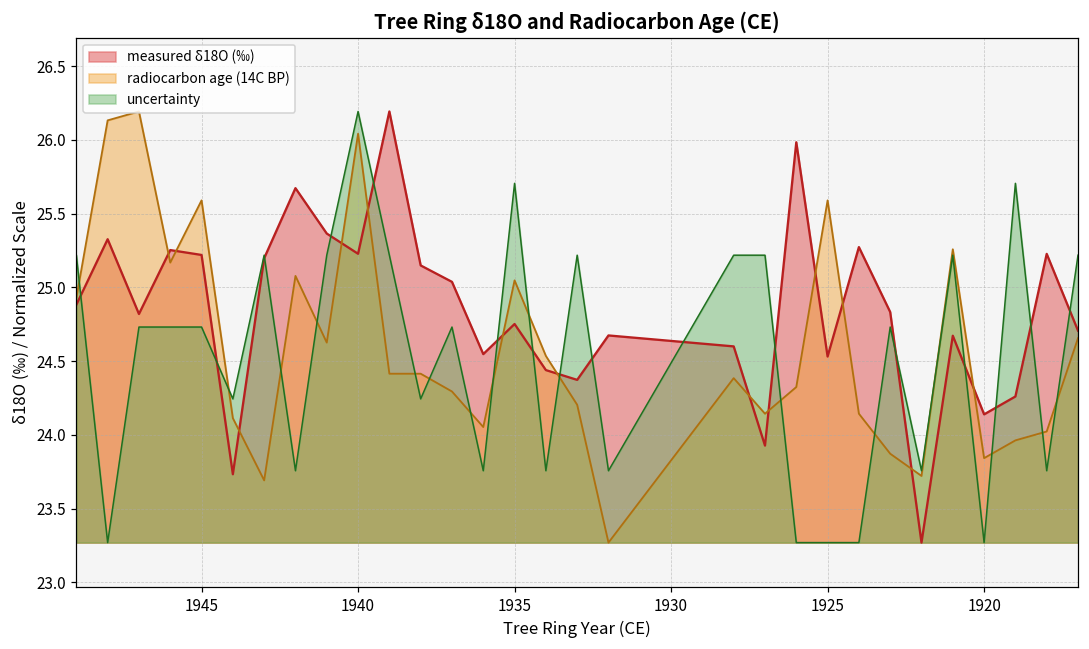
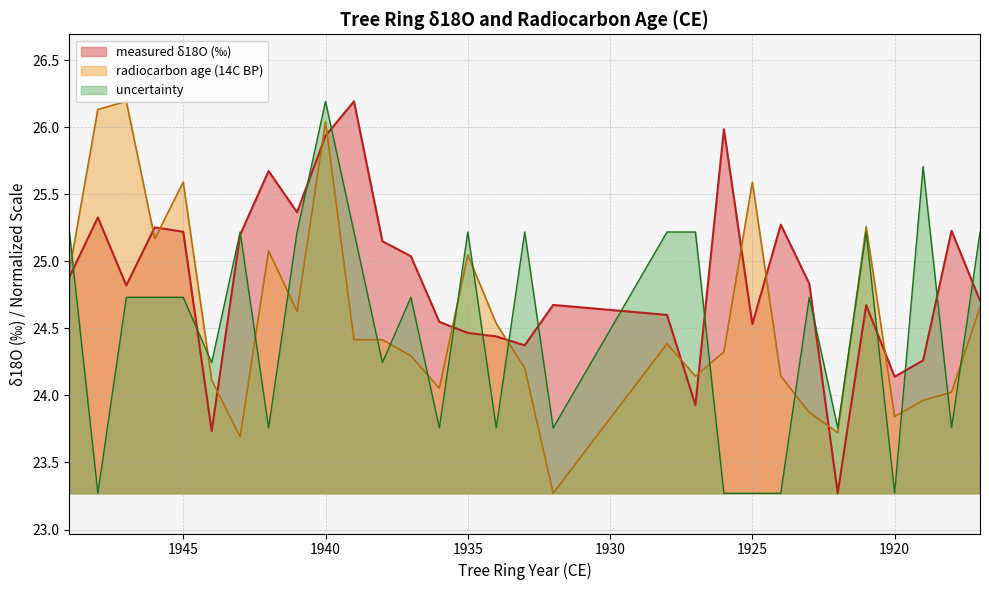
measured δ18O (‰), 1940: 25.23 -> 25.94
measured δ18O (‰), 1935: 24.75 -> 24.47
uncertainty, 1935: 25.71 -> 25.22
